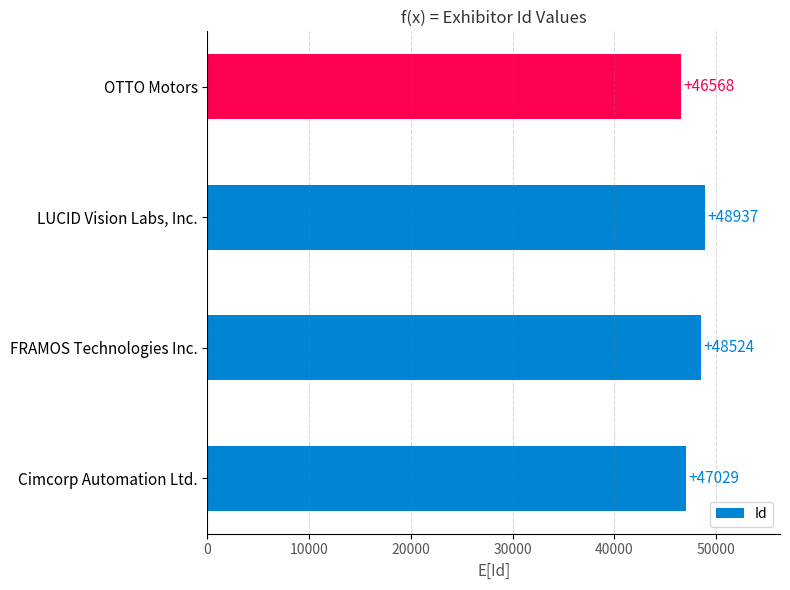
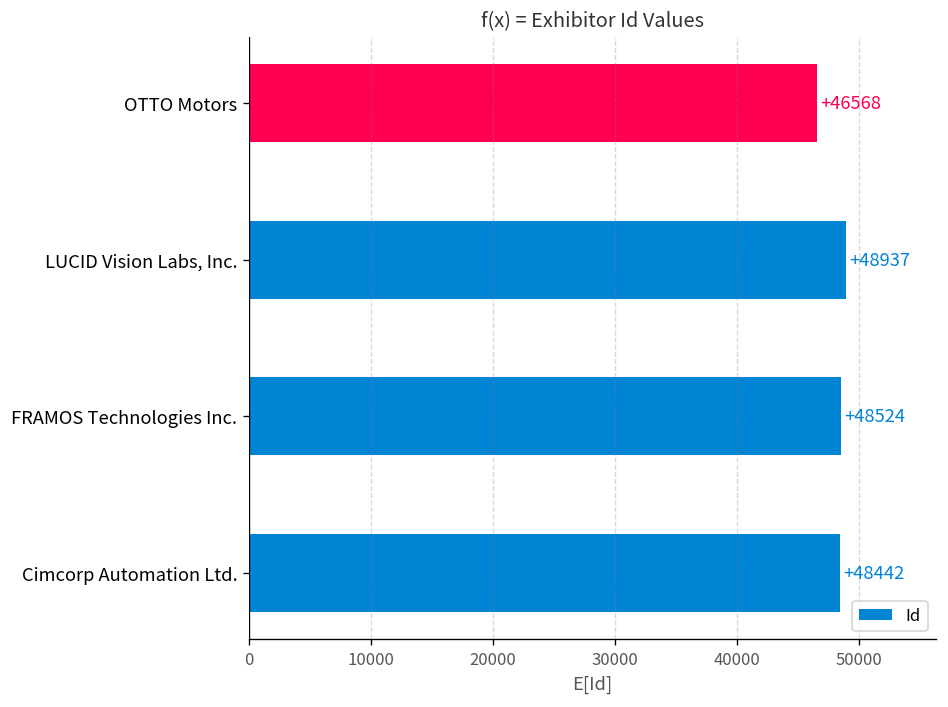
Cimcorp Automation Ltd.: +47029 -> +48442
